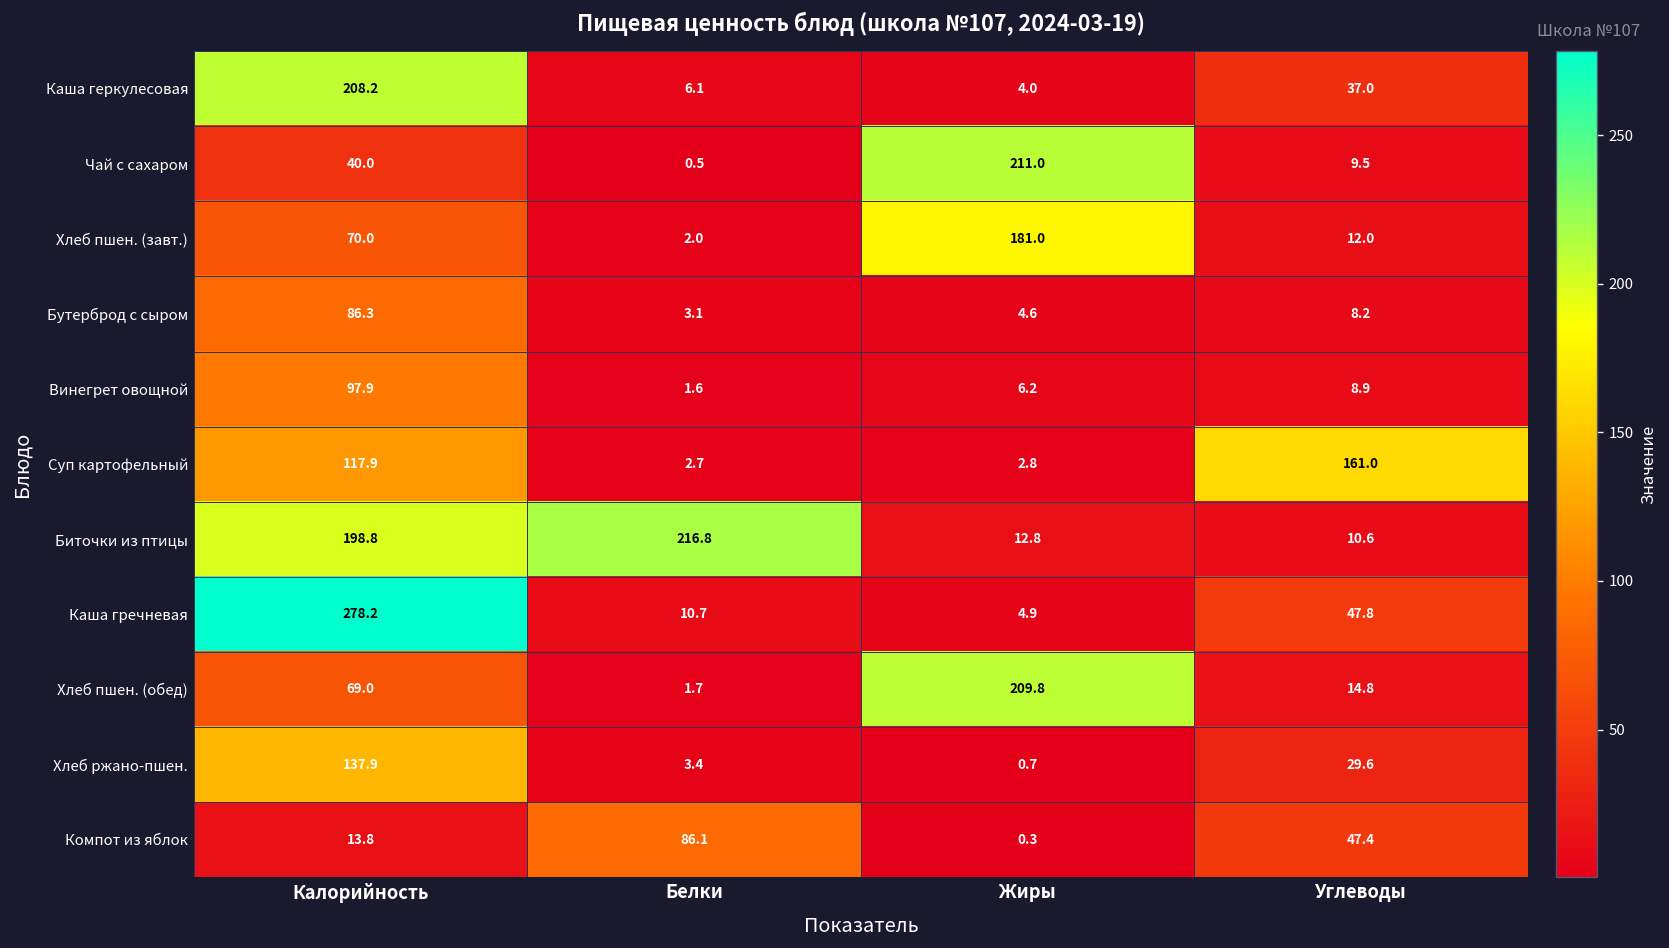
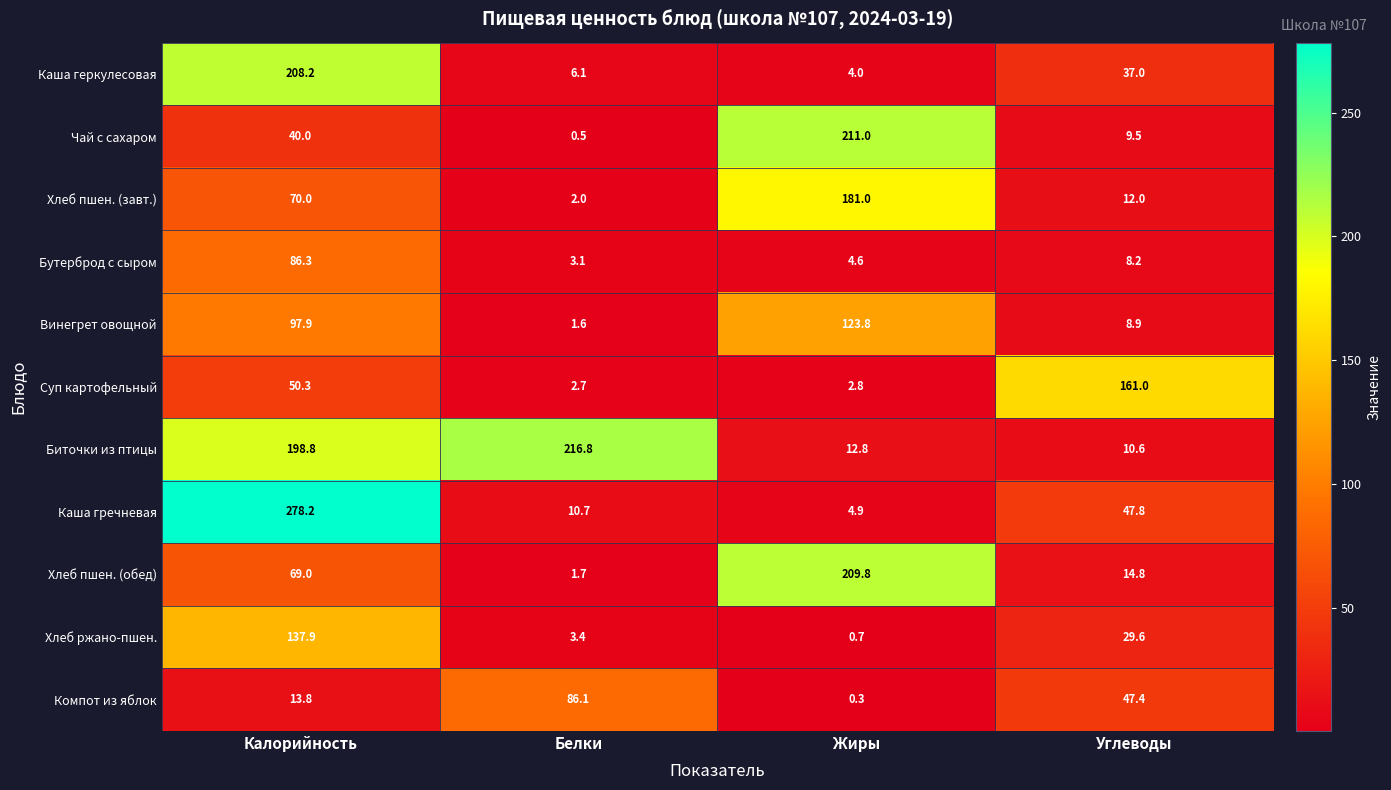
Винегрет овощной, Жиры: 6.2 -> 123.8
Суп картофельный, Калорийность: 117.9 -> 50.3
